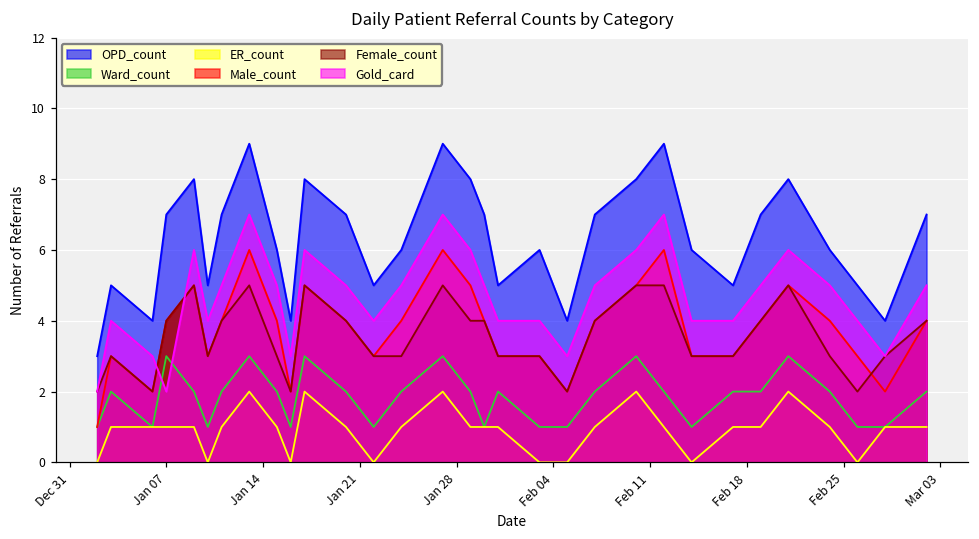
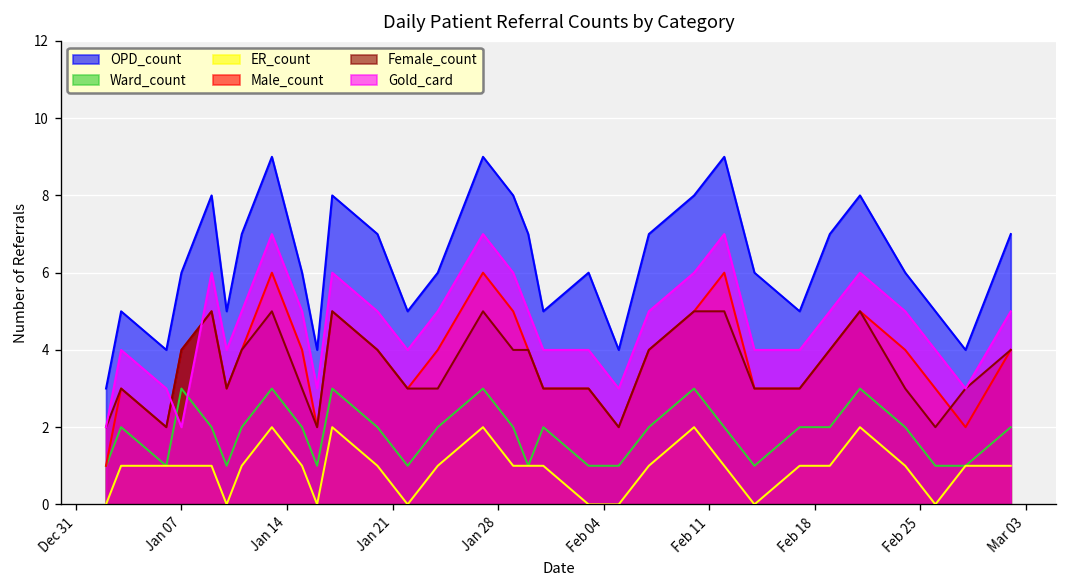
OPD_count, Jan 07: 7 -> 6
